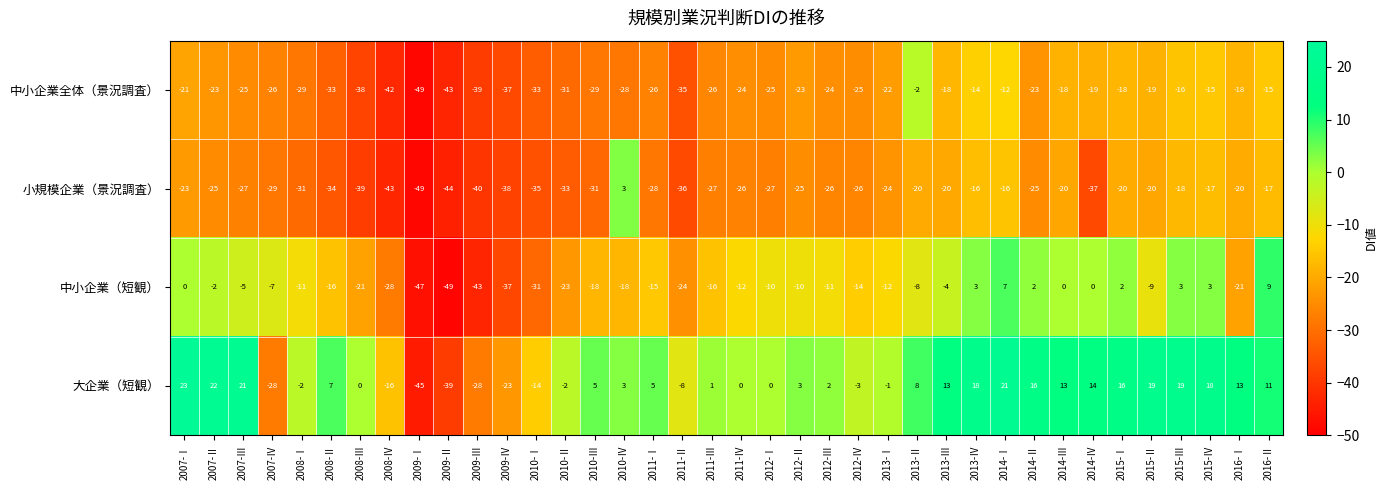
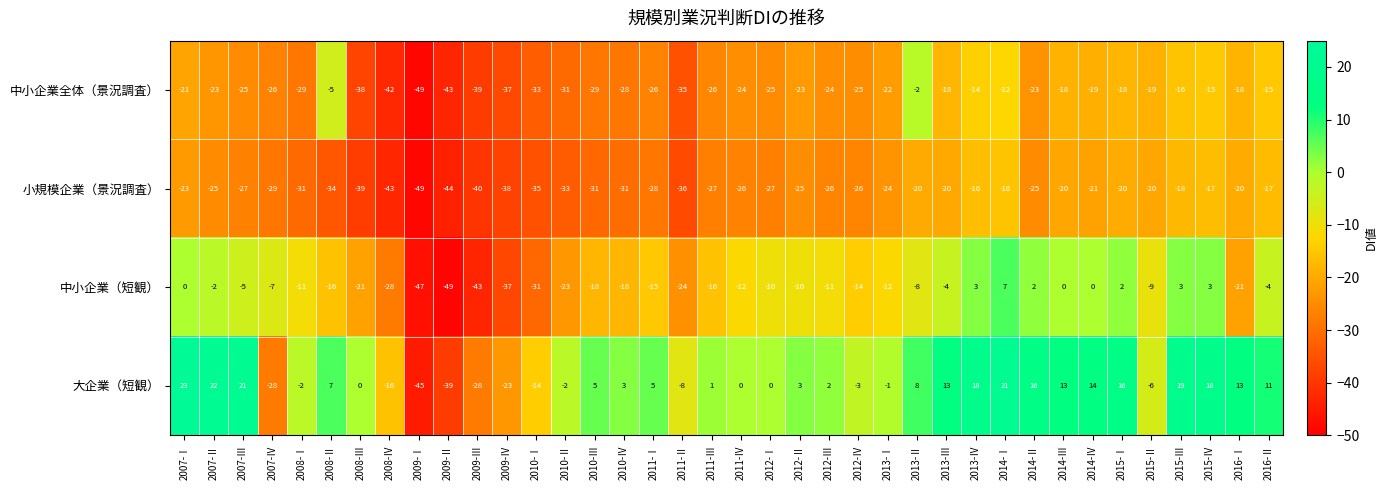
中小企業全体（景況調査）, 2008-Ⅱ: -33 -> -5
小規模企業（景況調査）, 2010-Ⅳ: 3 -> -31
小規模企業（景況調査）, 2014-Ⅳ: -37 -> -21
中小企業（短観）, 2016-Ⅱ: 9 -> -4
大企業（短観）, 2015-Ⅱ: 19 -> -6
